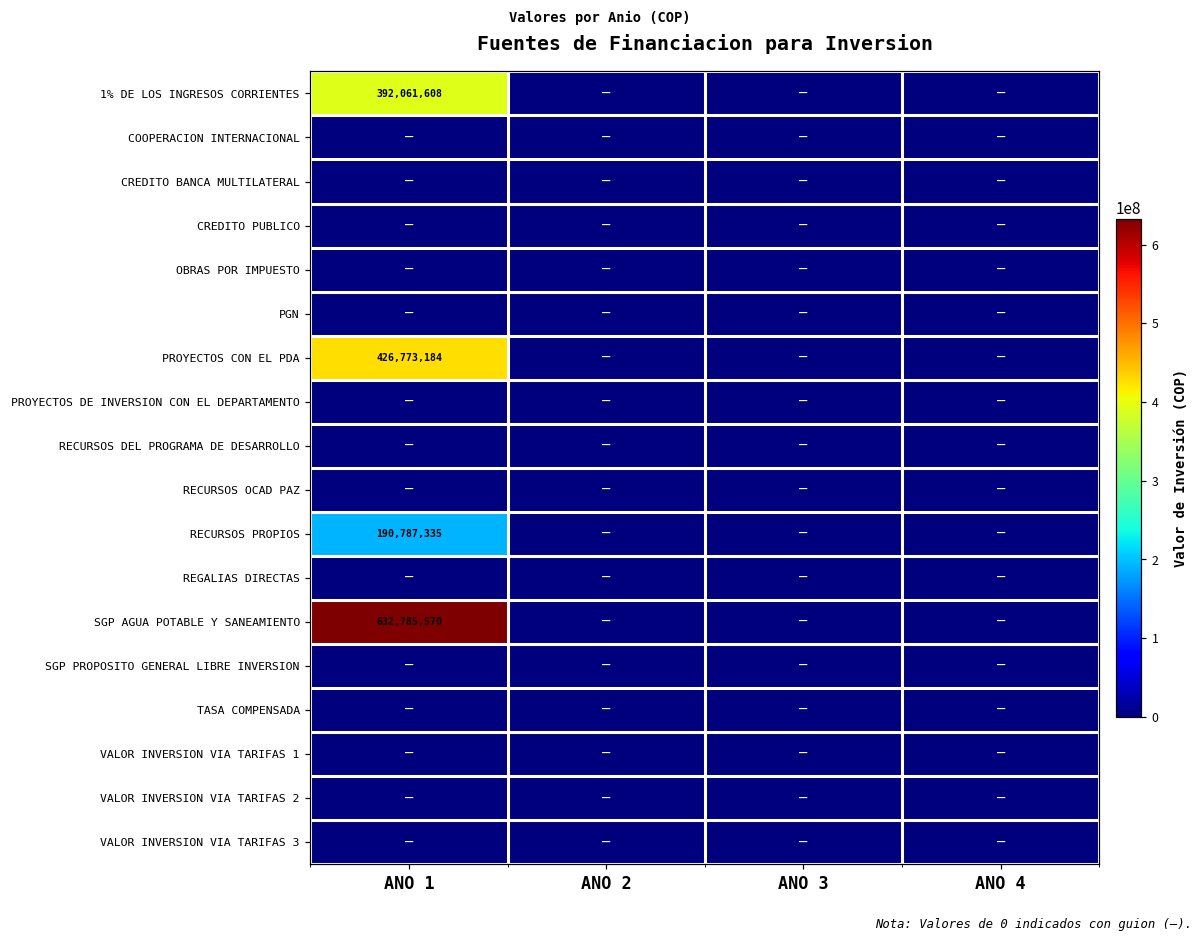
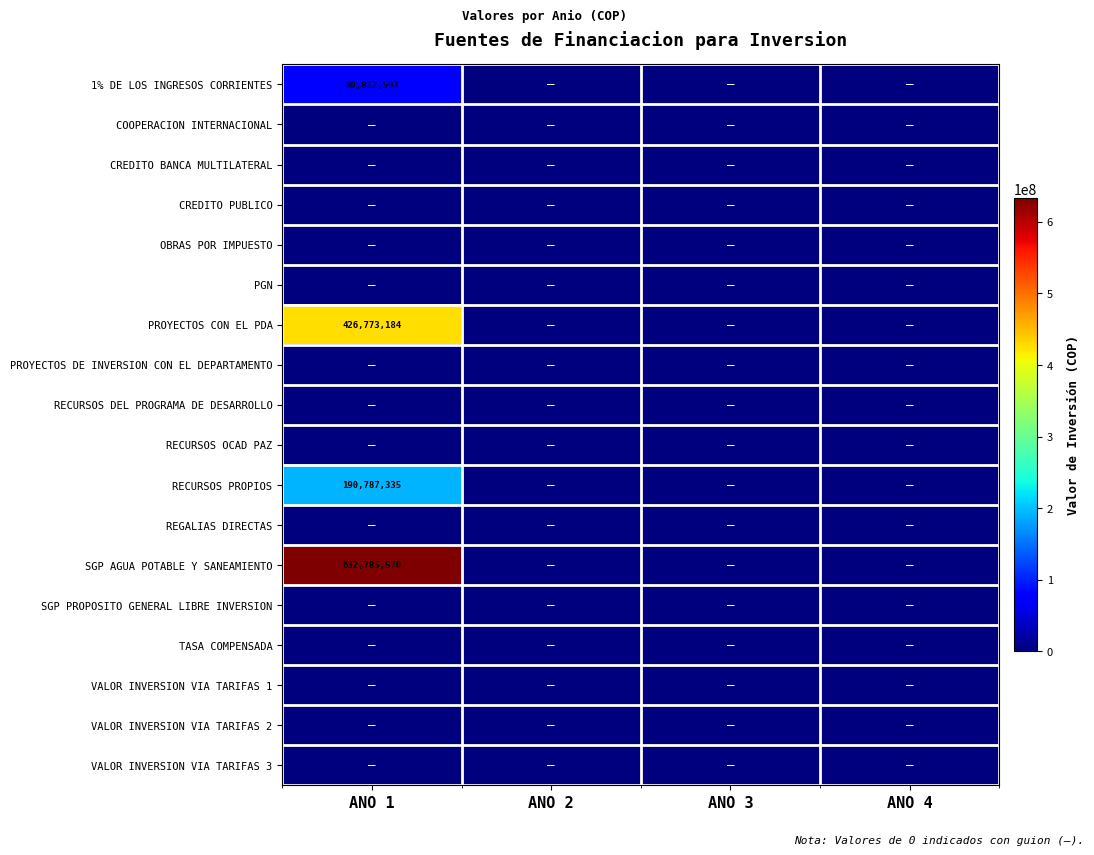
1% DE LOS INGRESOS CORRIENTES, ANO 1: 392,061,608 -> 80,812,593
